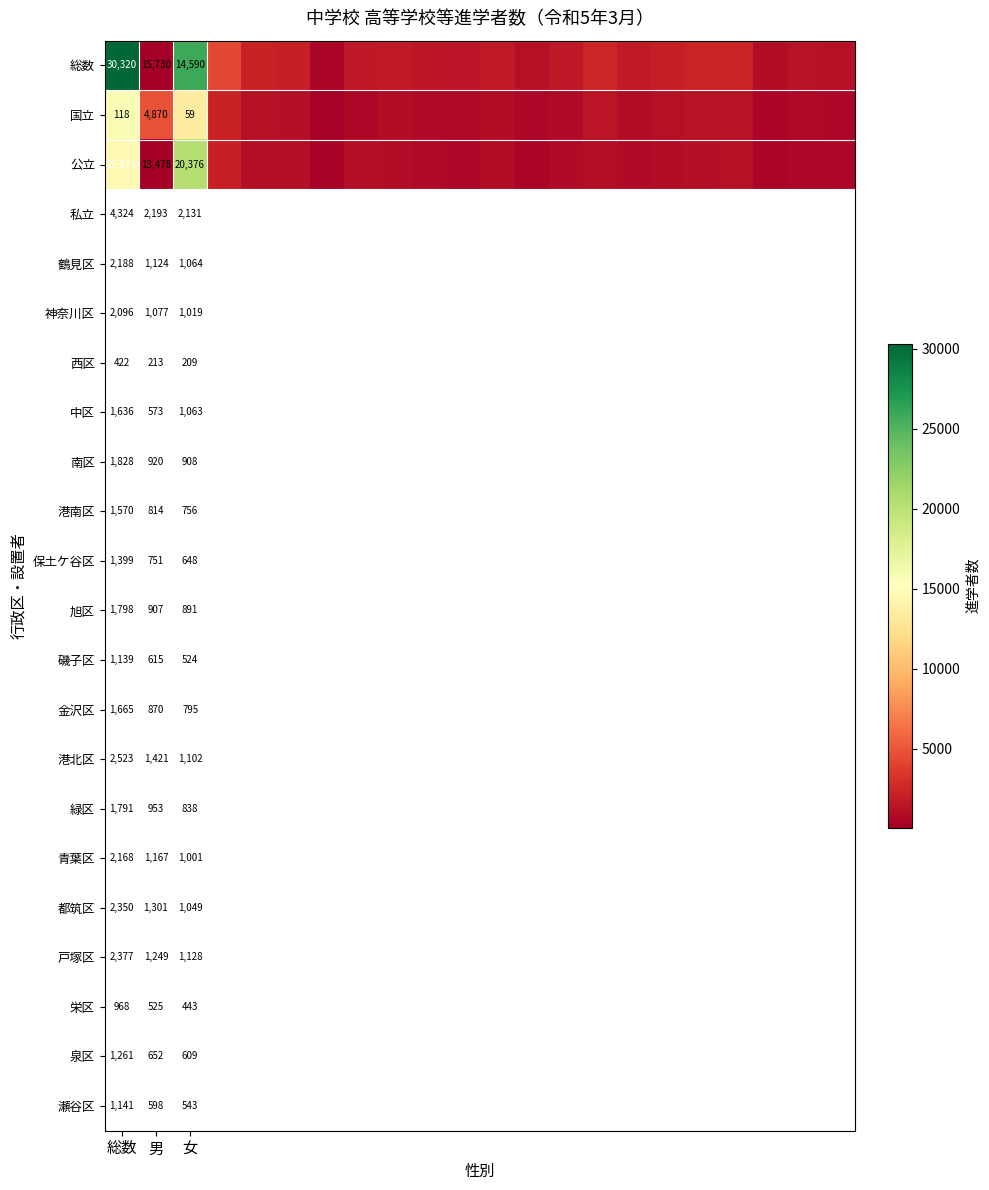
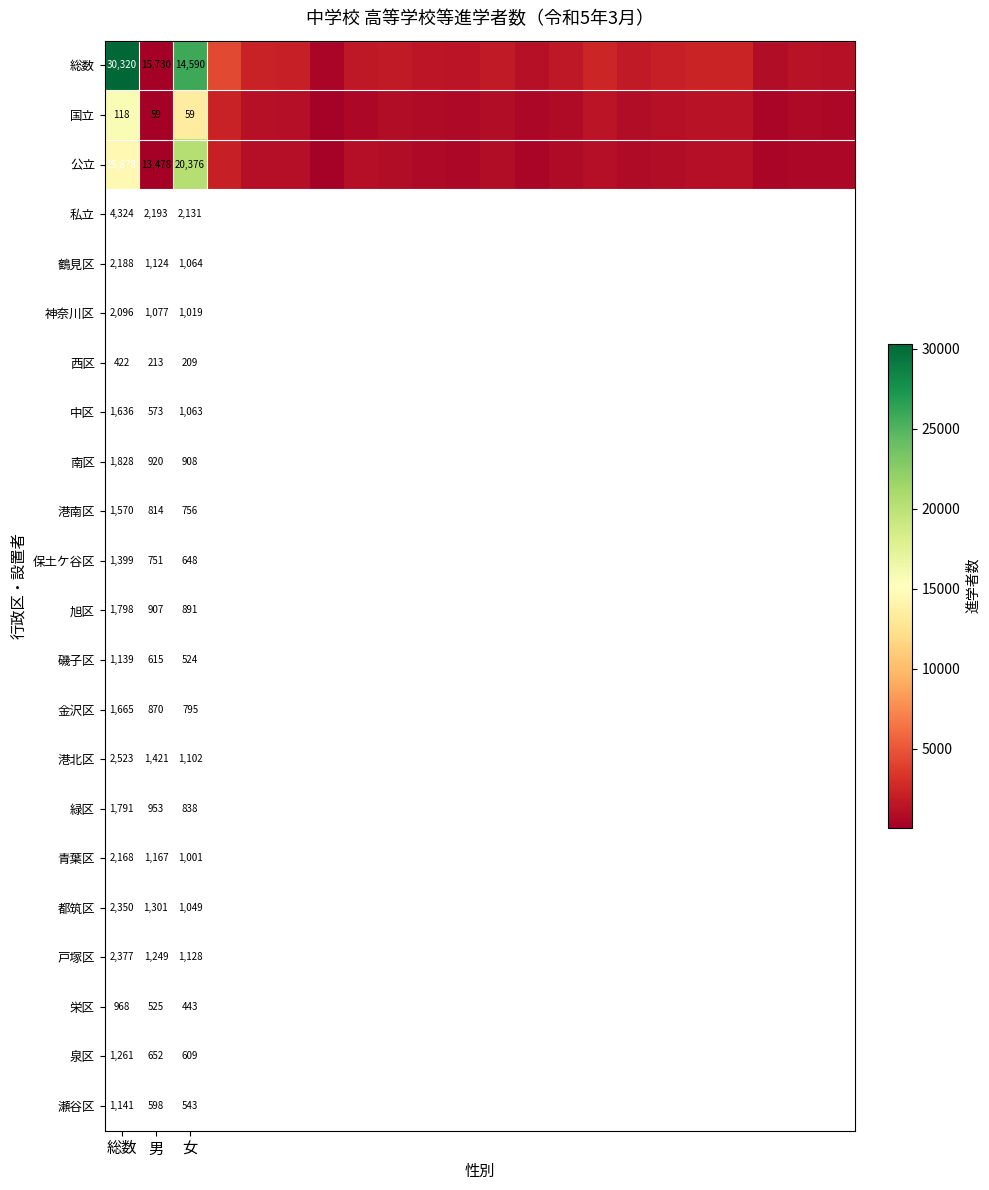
国立, 男: 4,870 -> 59
